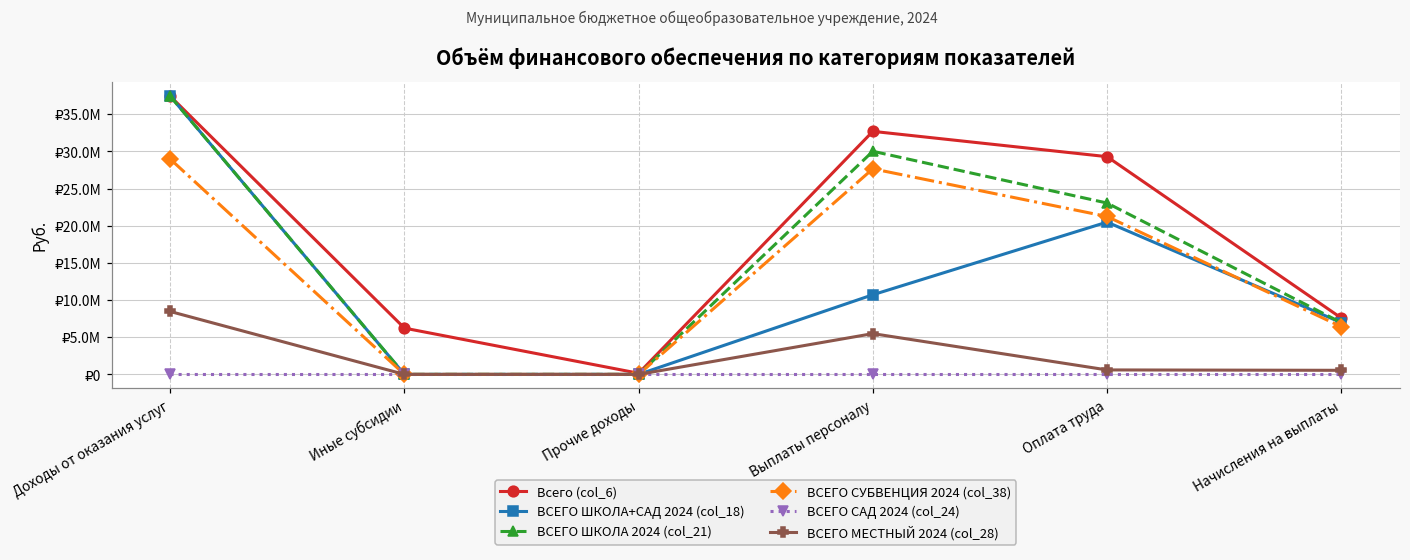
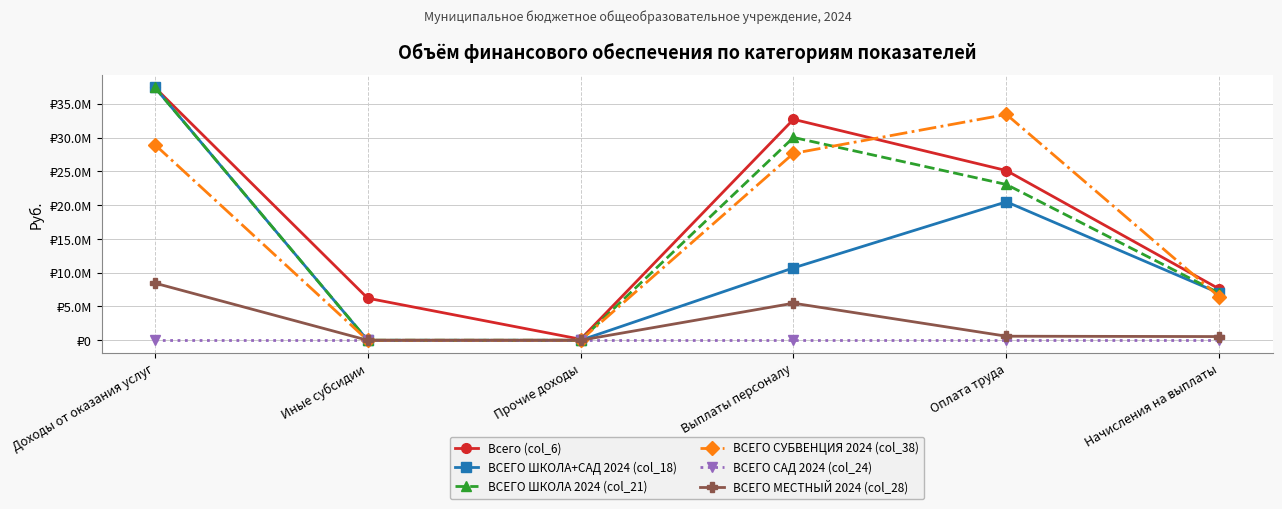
Всего (col_6), Оплата труда: ₽29000000 -> ₽25000000
ВСЕГО СУБВЕНЦИЯ 2024 (col_38), Оплата труда: ₽21000000 -> ₽33000000
